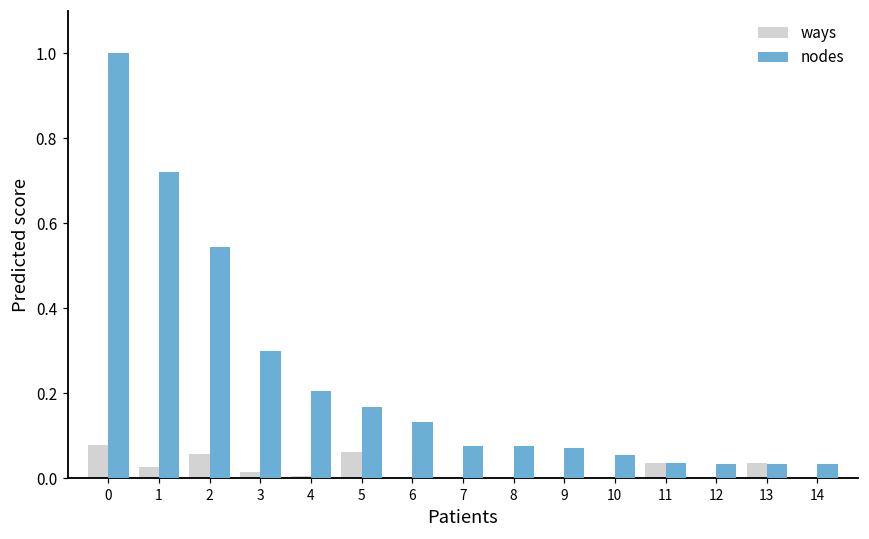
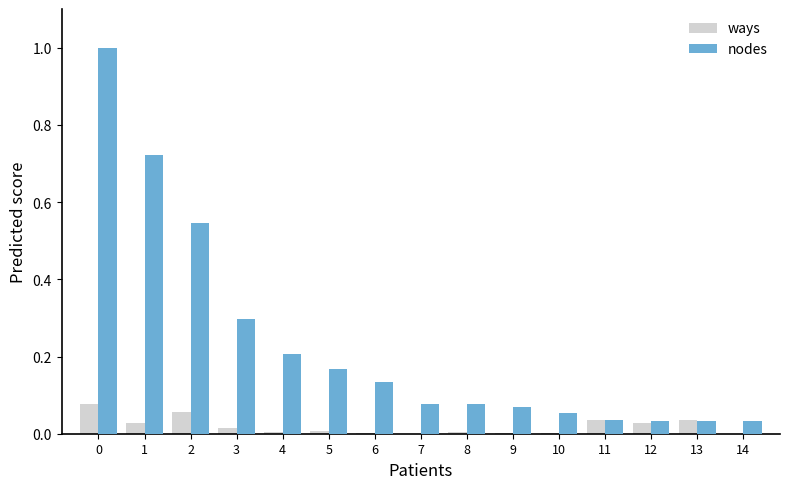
ways, 5: 0.06 -> 0.01
ways, 12: 0.00 -> 0.03
